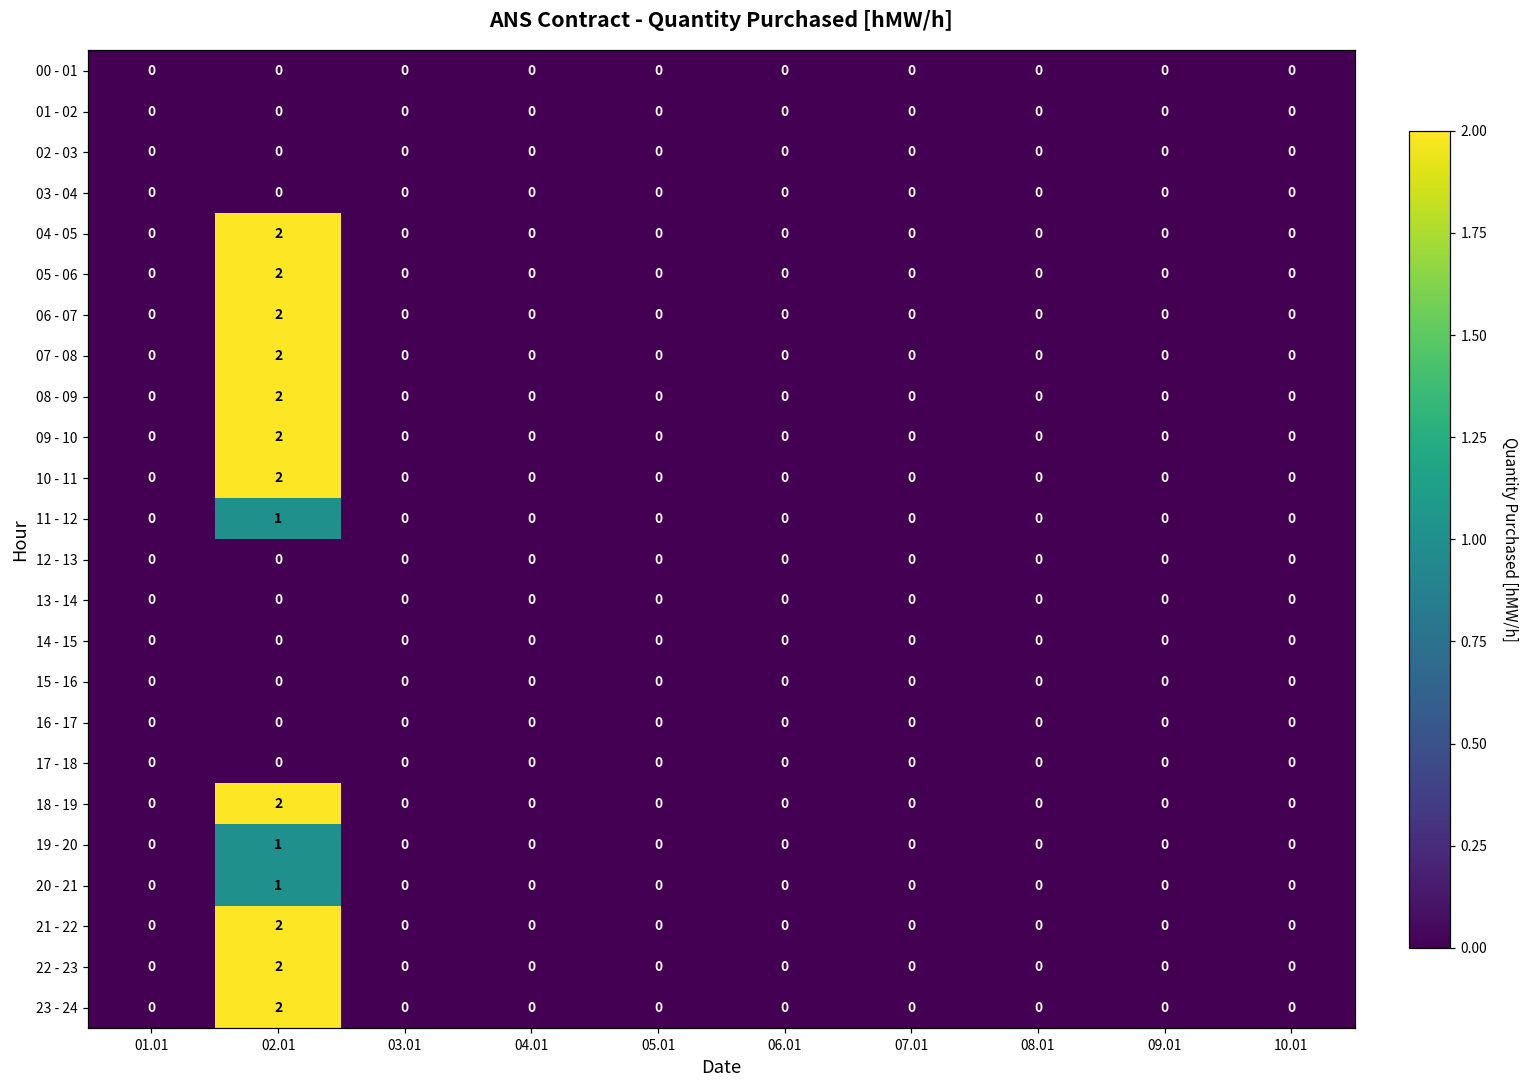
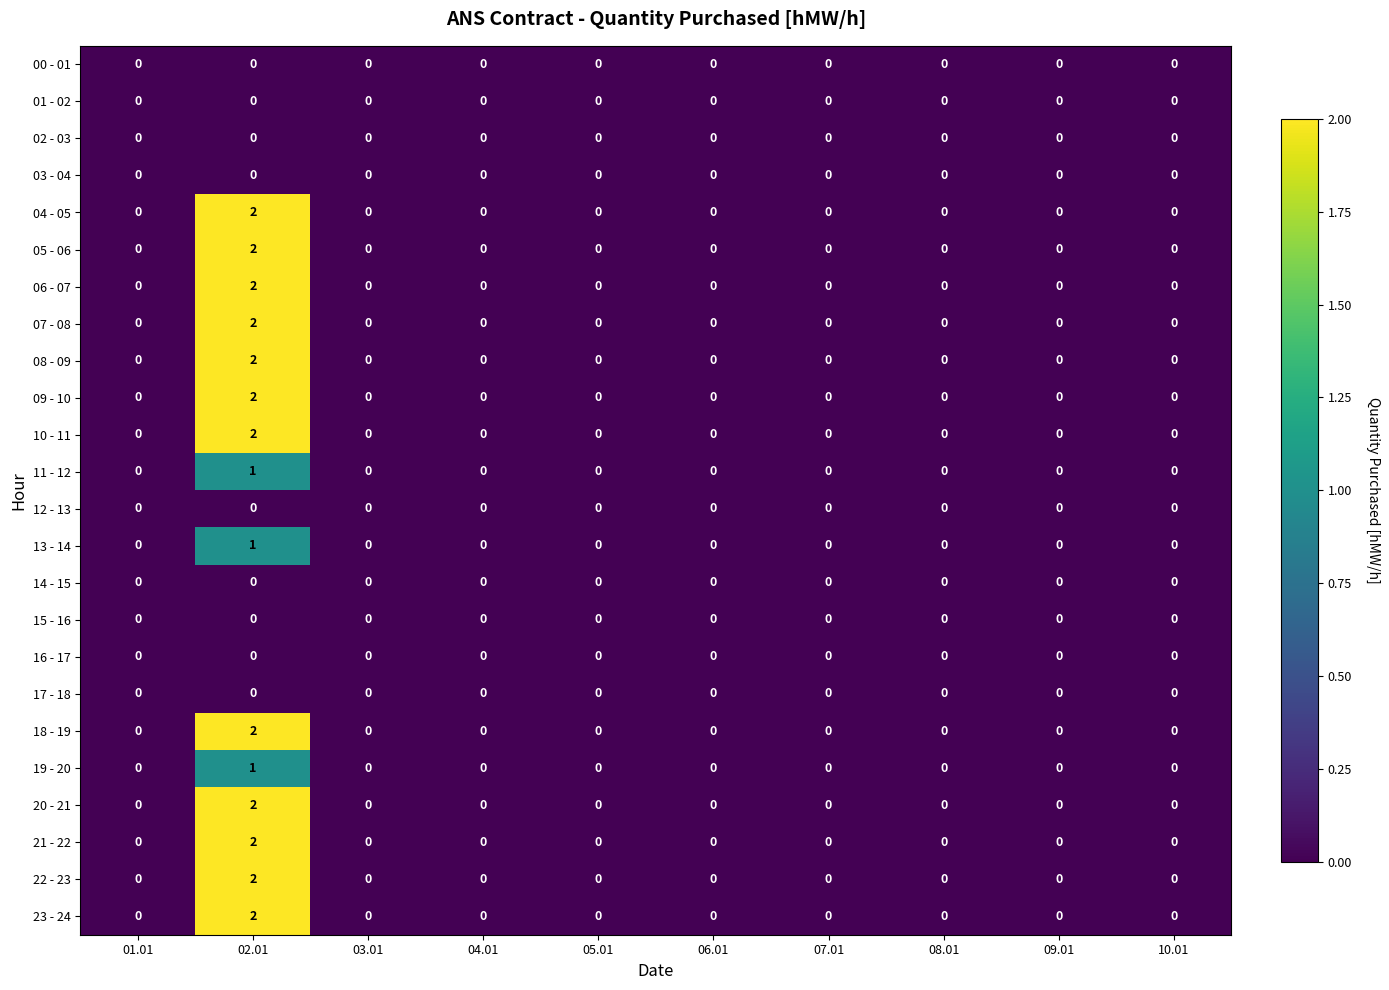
13 - 14, 02.01: 0 -> 1
20 - 21, 02.01: 1 -> 2
